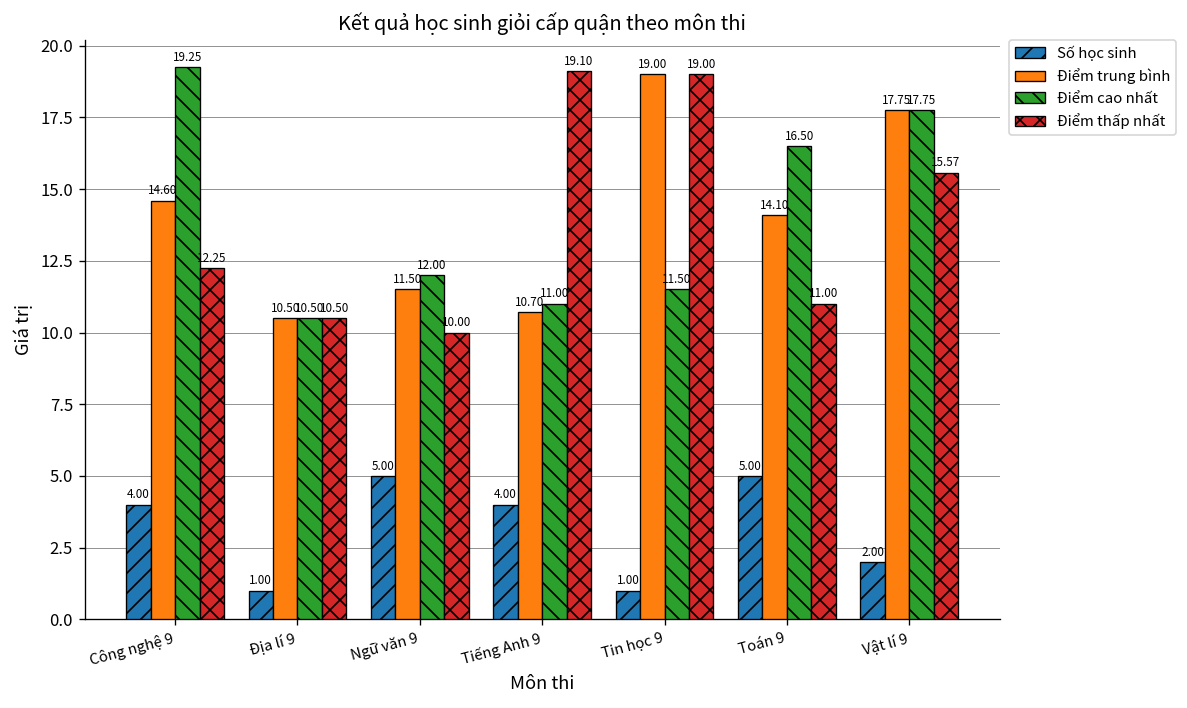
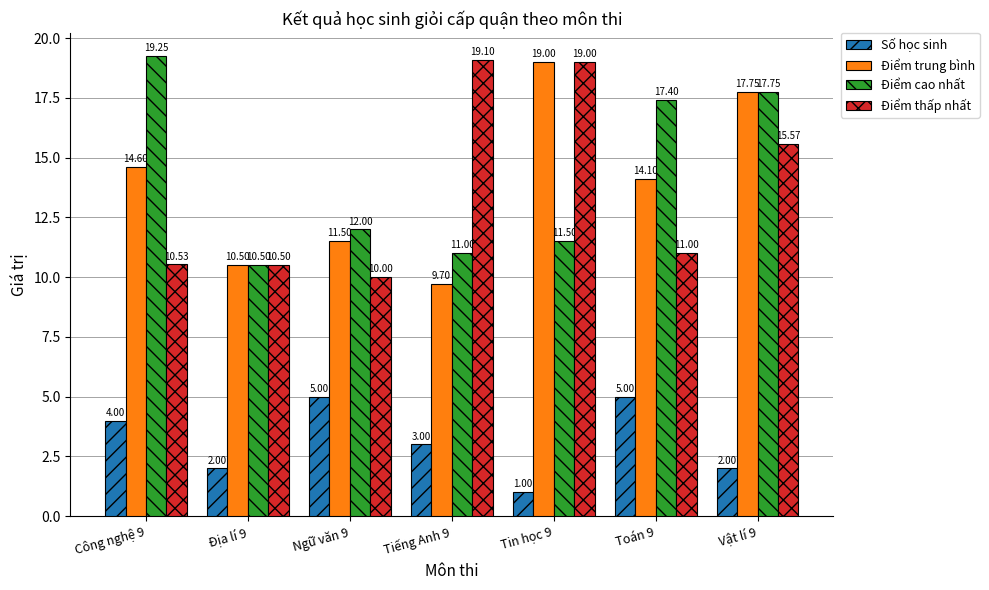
Điểm thấp nhất, Công nghệ 9: 12.25 -> 10.53
Số học sinh, Địa lí 9: 1.00 -> 2.00
Số học sinh, Tiếng Anh 9: 4.00 -> 3.00
Điểm trung bình, Tiếng Anh 9: 10.70 -> 9.70
Điểm cao nhất, Toán 9: 16.50 -> 17.40
